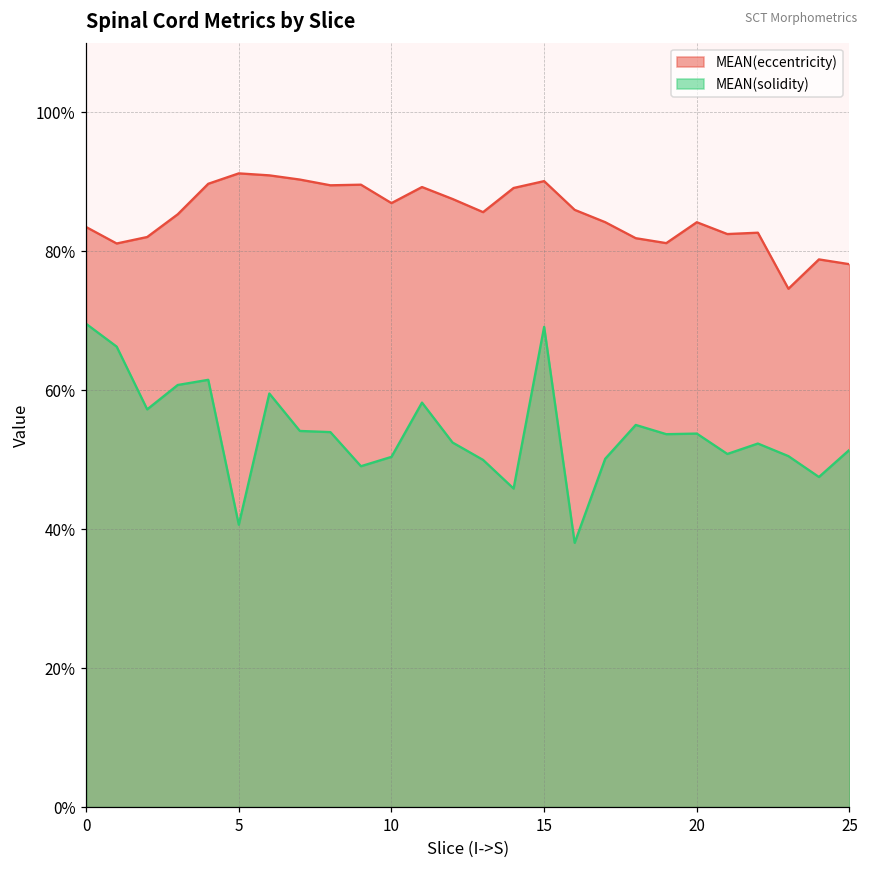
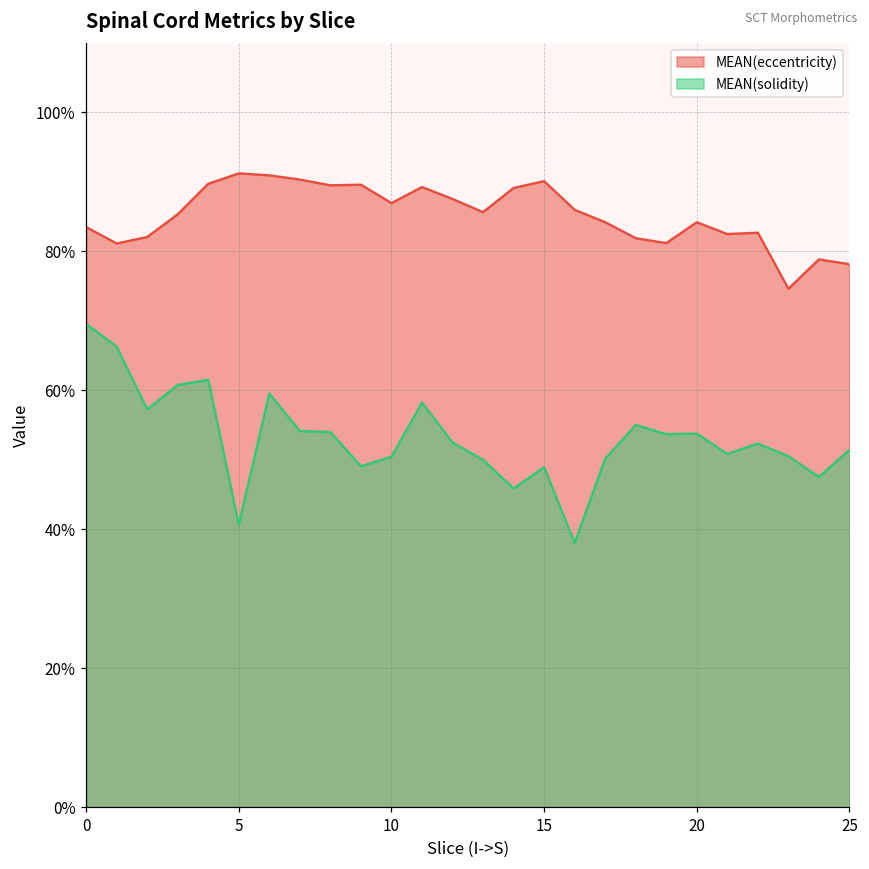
MEAN(solidity), 15: 69% -> 49%
